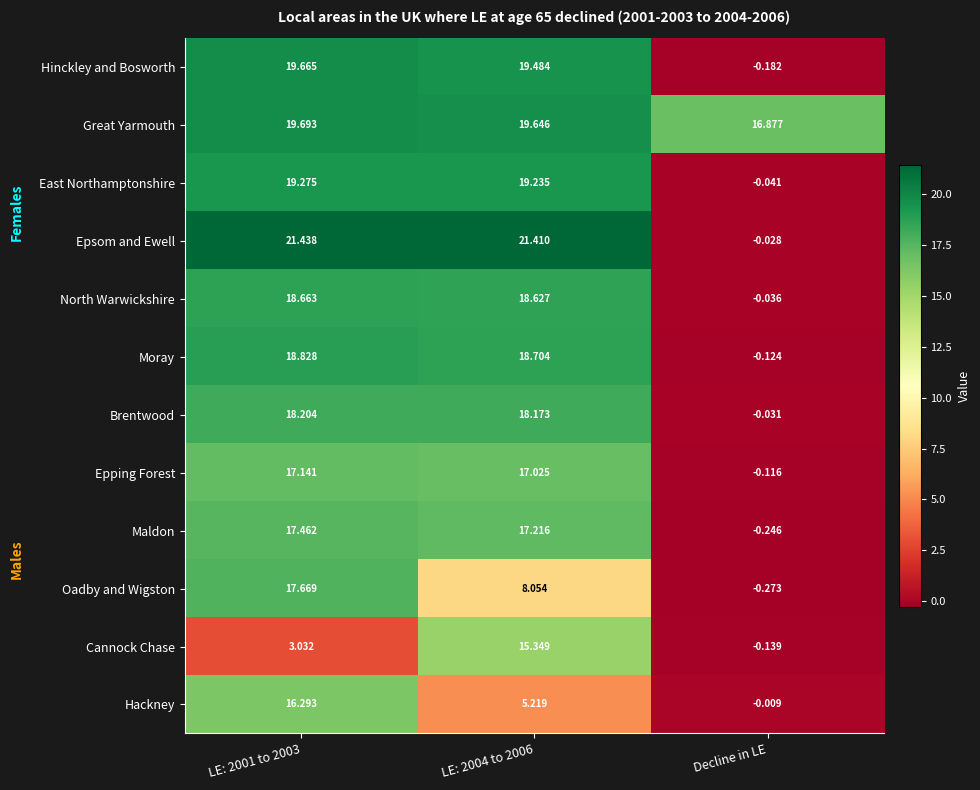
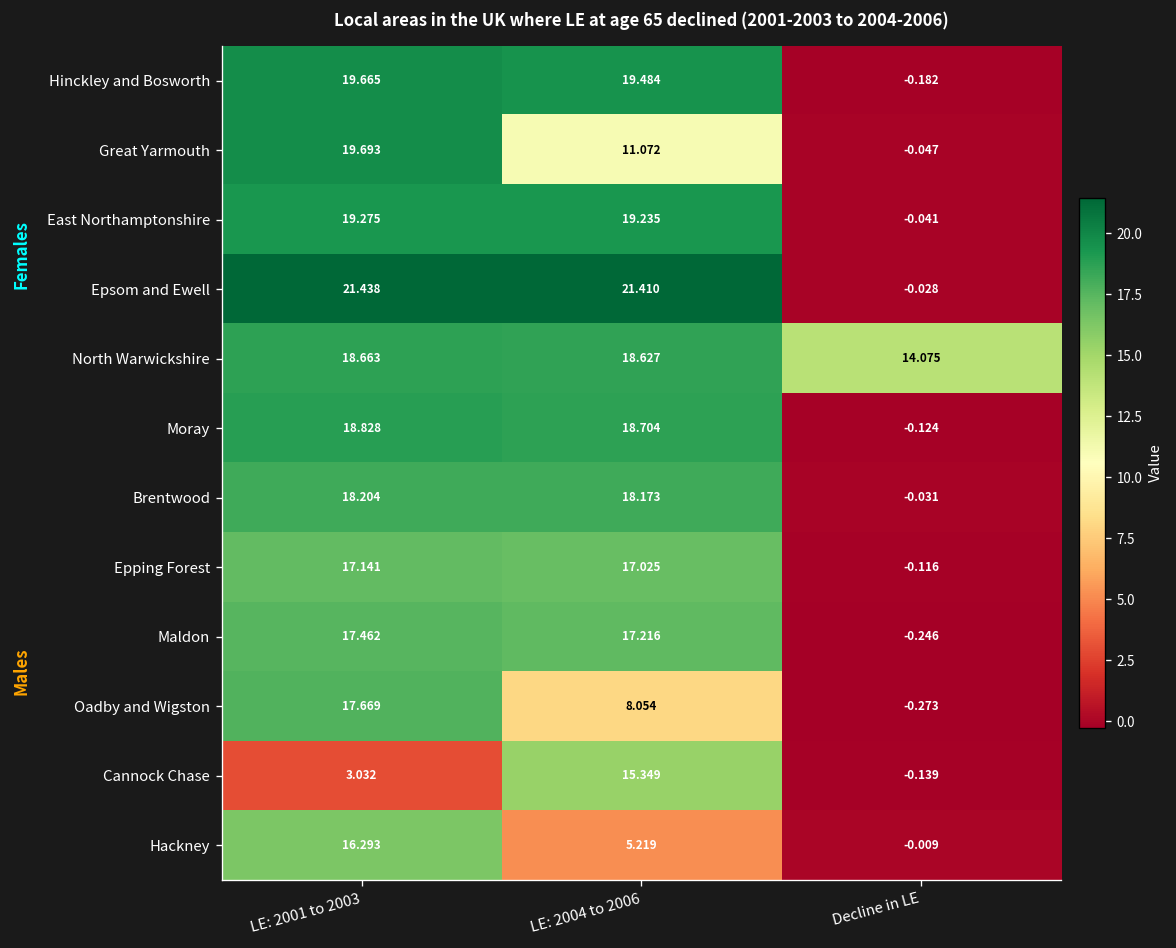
Great Yarmouth, LE: 2004 to 2006: 19.646 -> 11.072
Great Yarmouth, Decline in LE: 16.877 -> -0.047
North Warwickshire, Decline in LE: -0.036 -> 14.075
